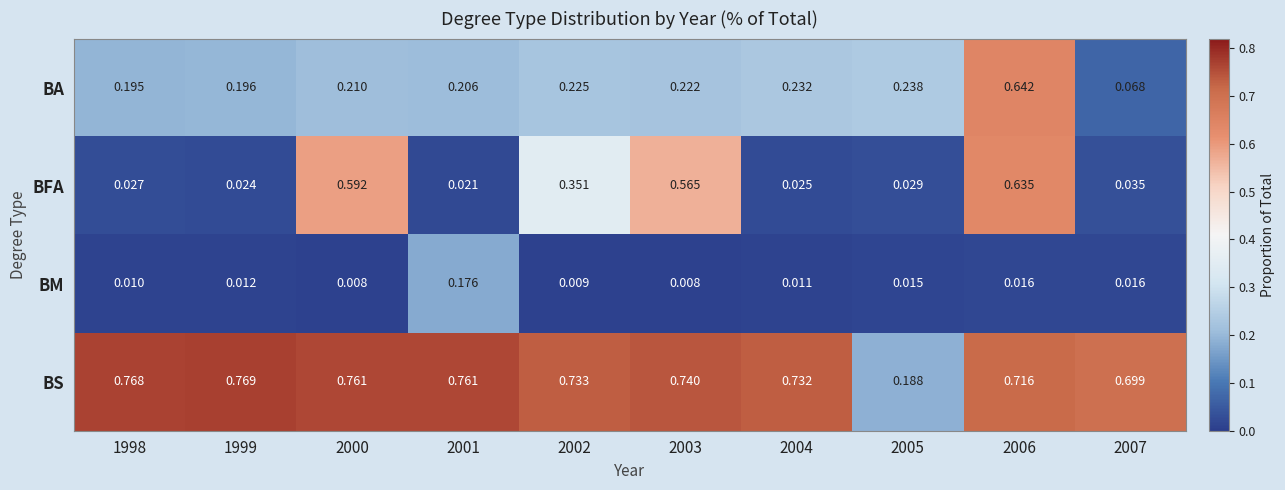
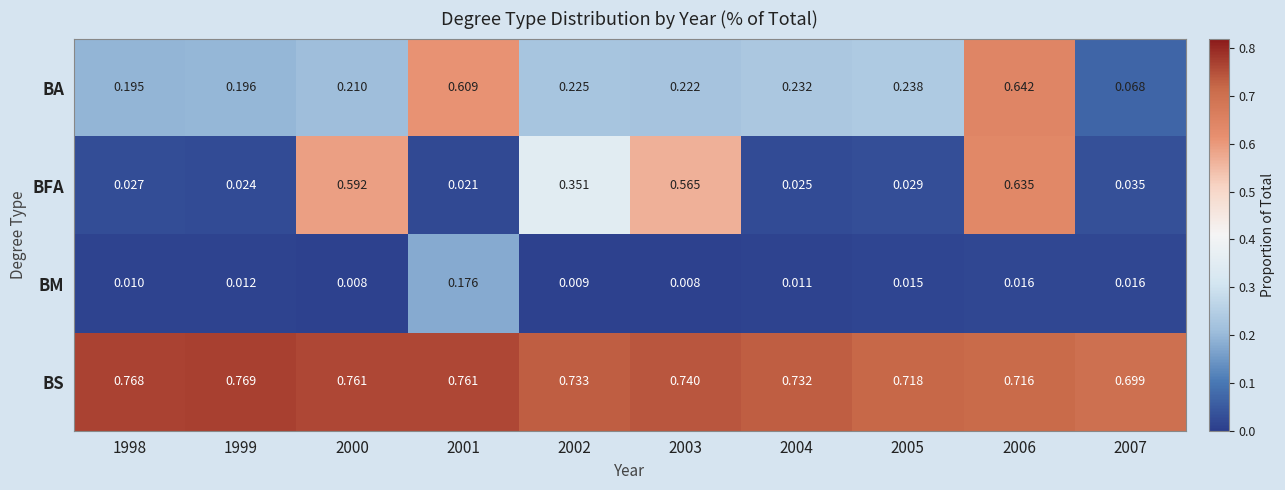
BA, 2001: 0.206 -> 0.609
BS, 2005: 0.188 -> 0.718
